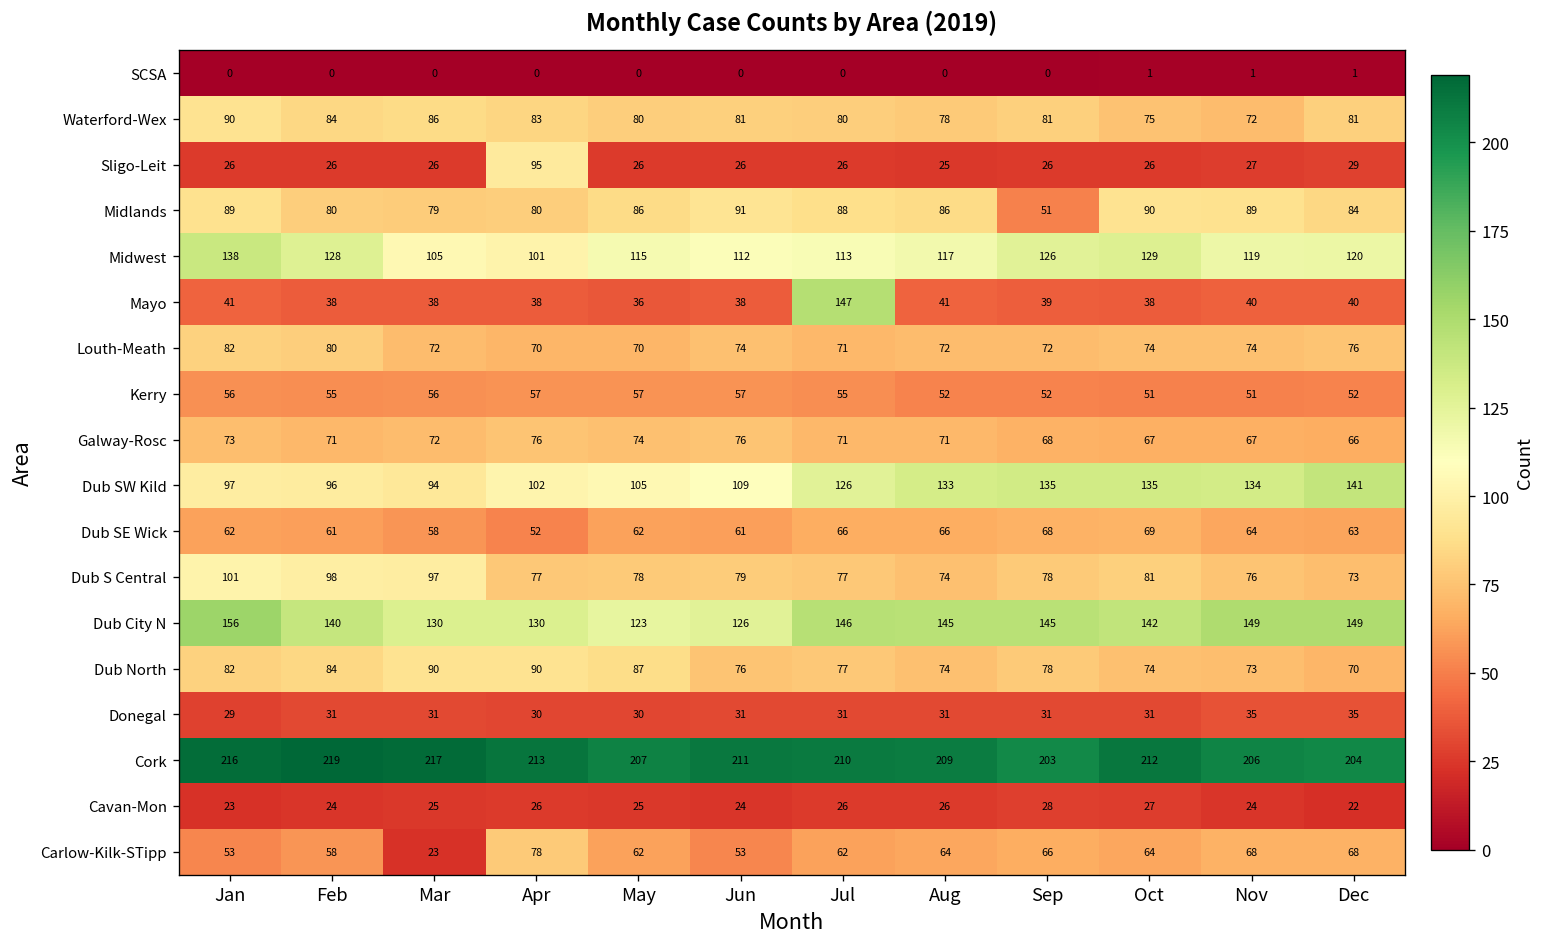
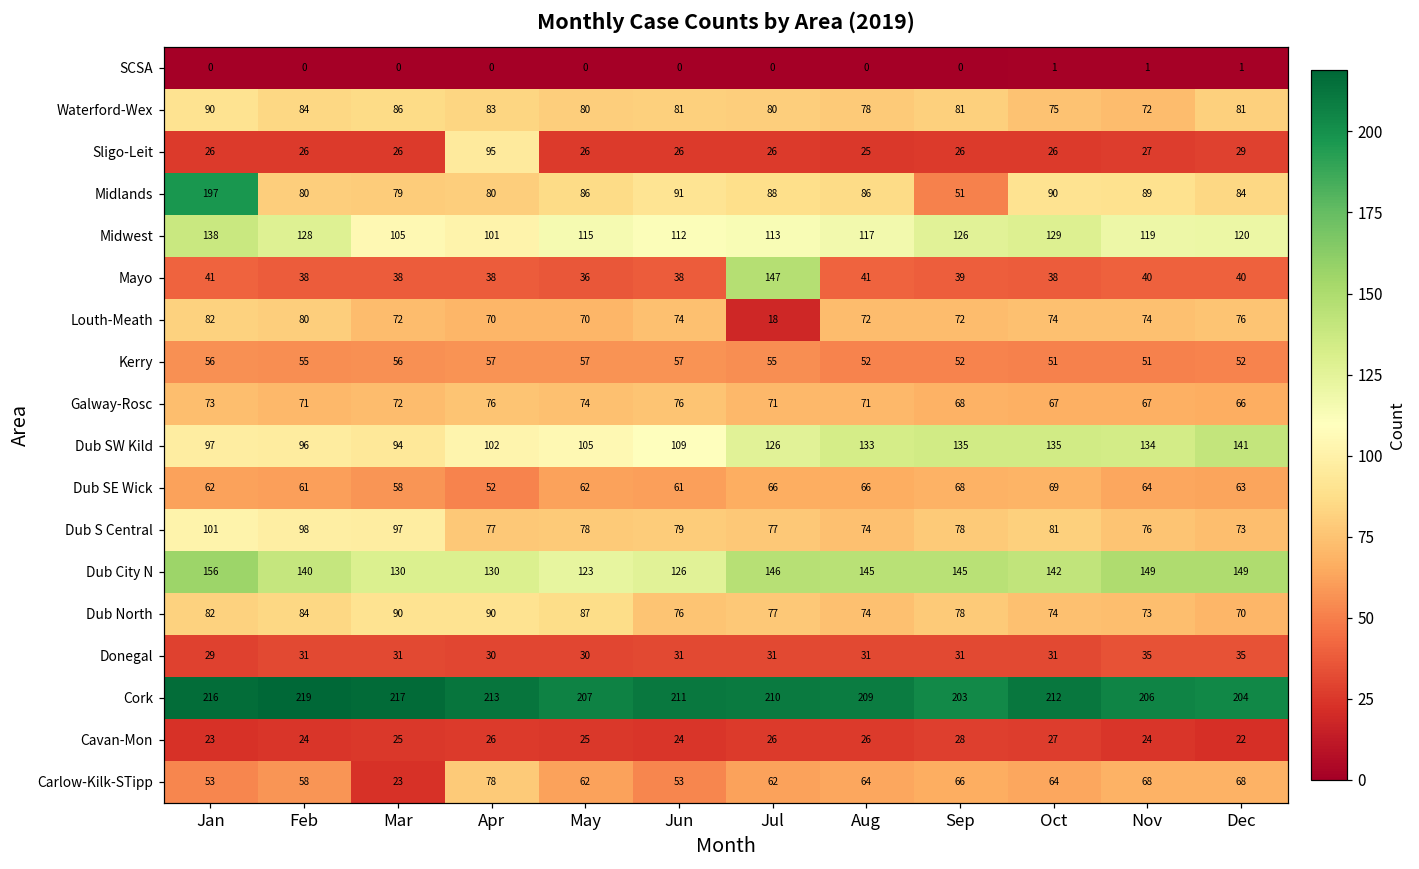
Midlands, Jan: 89 -> 197
Louth-Meath, Jul: 71 -> 18
